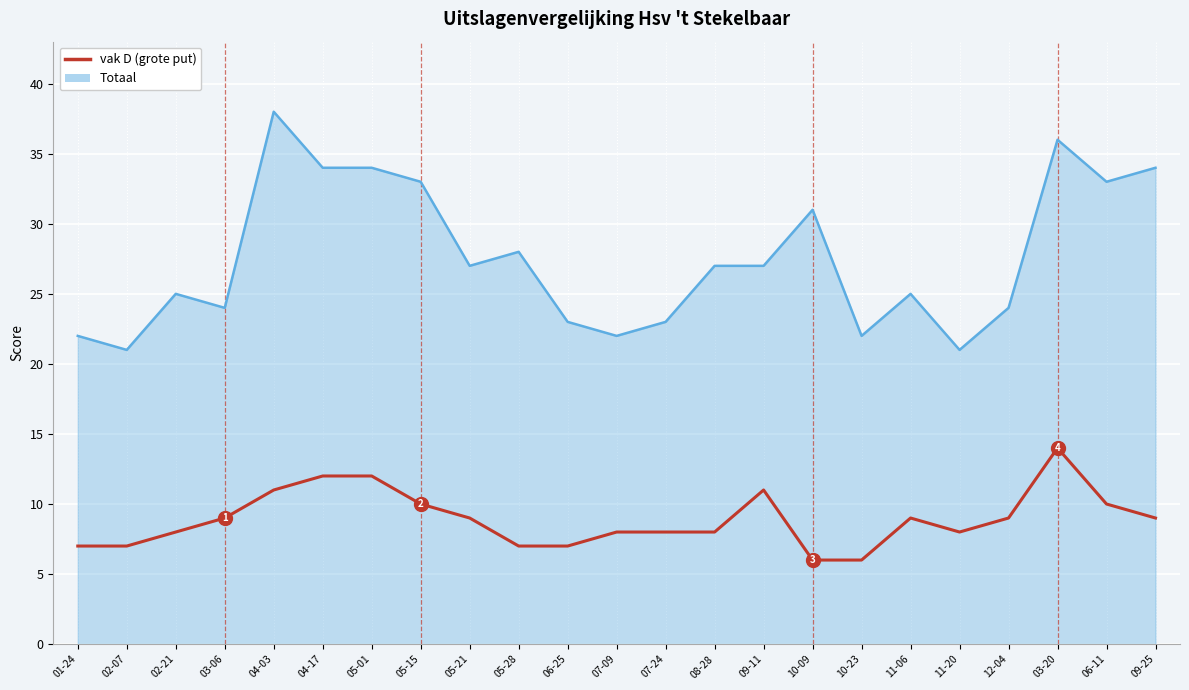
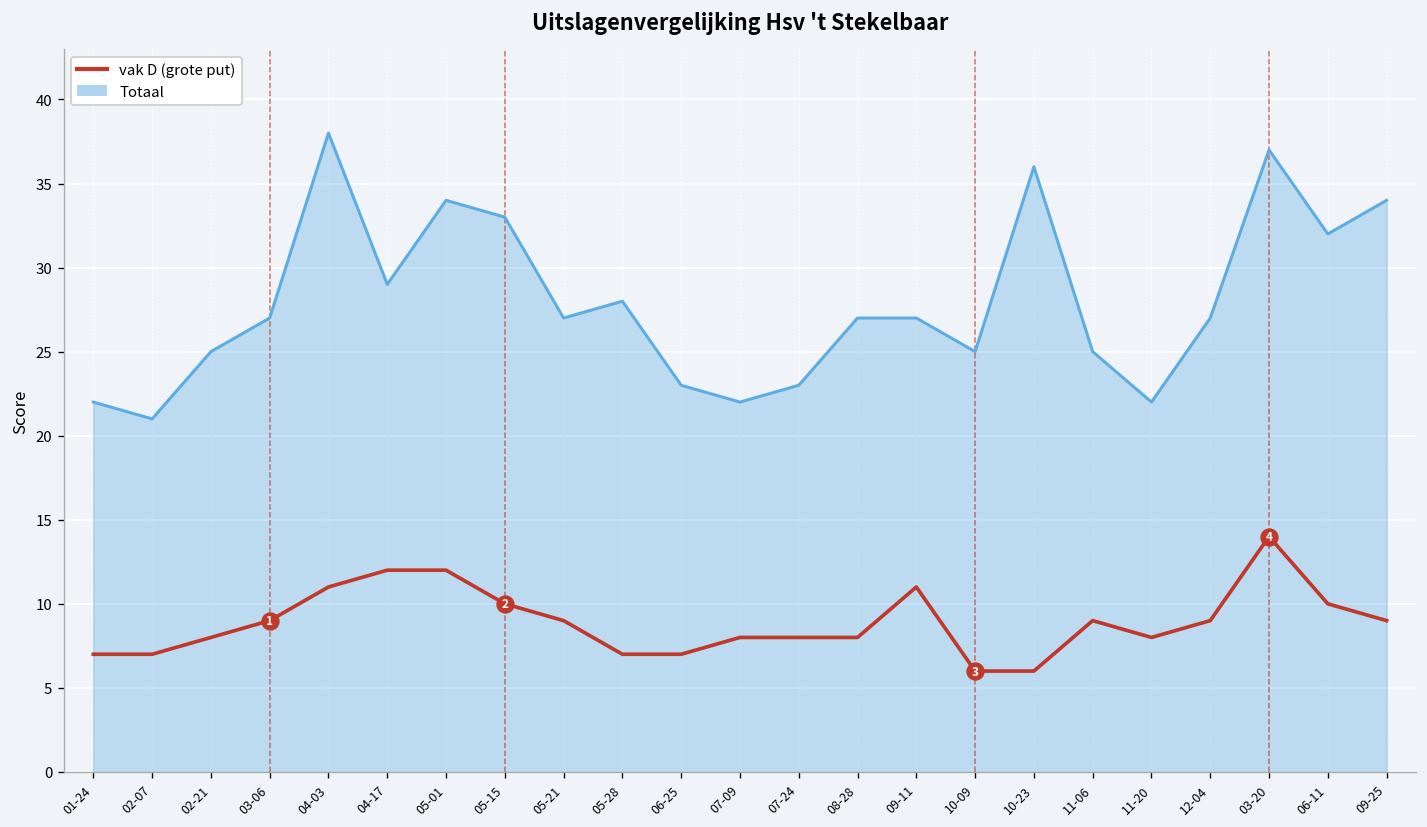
Totaal, 03-06: 24 -> 27
Totaal, 04-17: 34 -> 29
Totaal, 10-09: 31 -> 25
Totaal, 10-23: 22 -> 36
Totaal, 11-20: 21 -> 22
Totaal, 12-04: 24 -> 27
Totaal, 03-20: 36 -> 37
Totaal, 06-11: 33 -> 32
